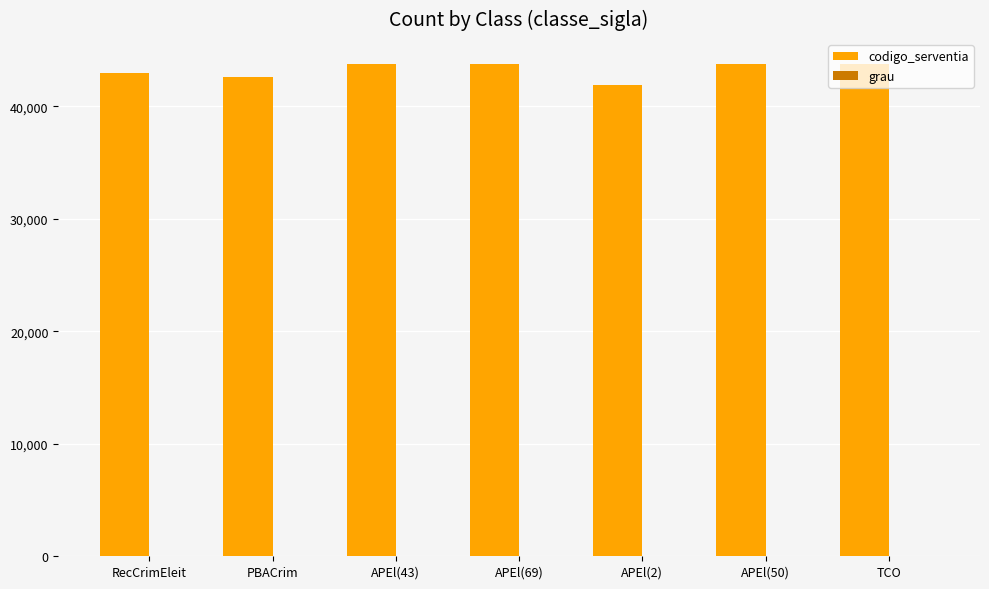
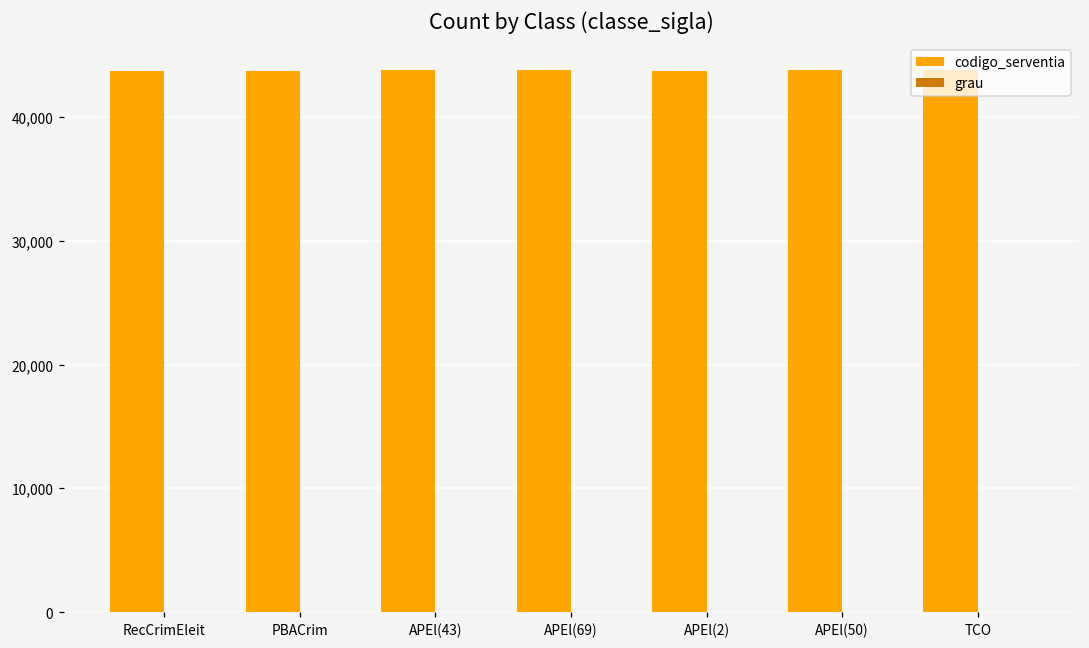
codigo_serventia, RecCrimEleit: 42,900 -> 43,700
codigo_serventia, PBACrim: 42,600 -> 43,700
codigo_serventia, APEl(2): 41,900 -> 43,700
